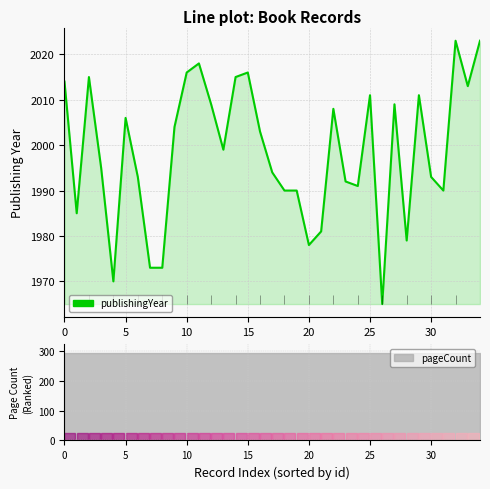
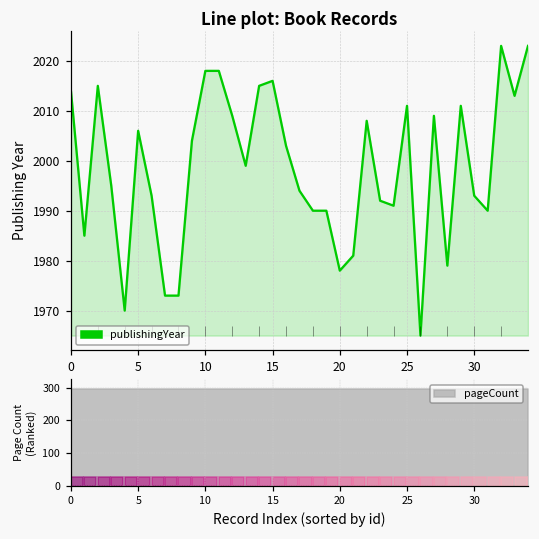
Line plot: Book Records, 10: 2016 -> 2018
